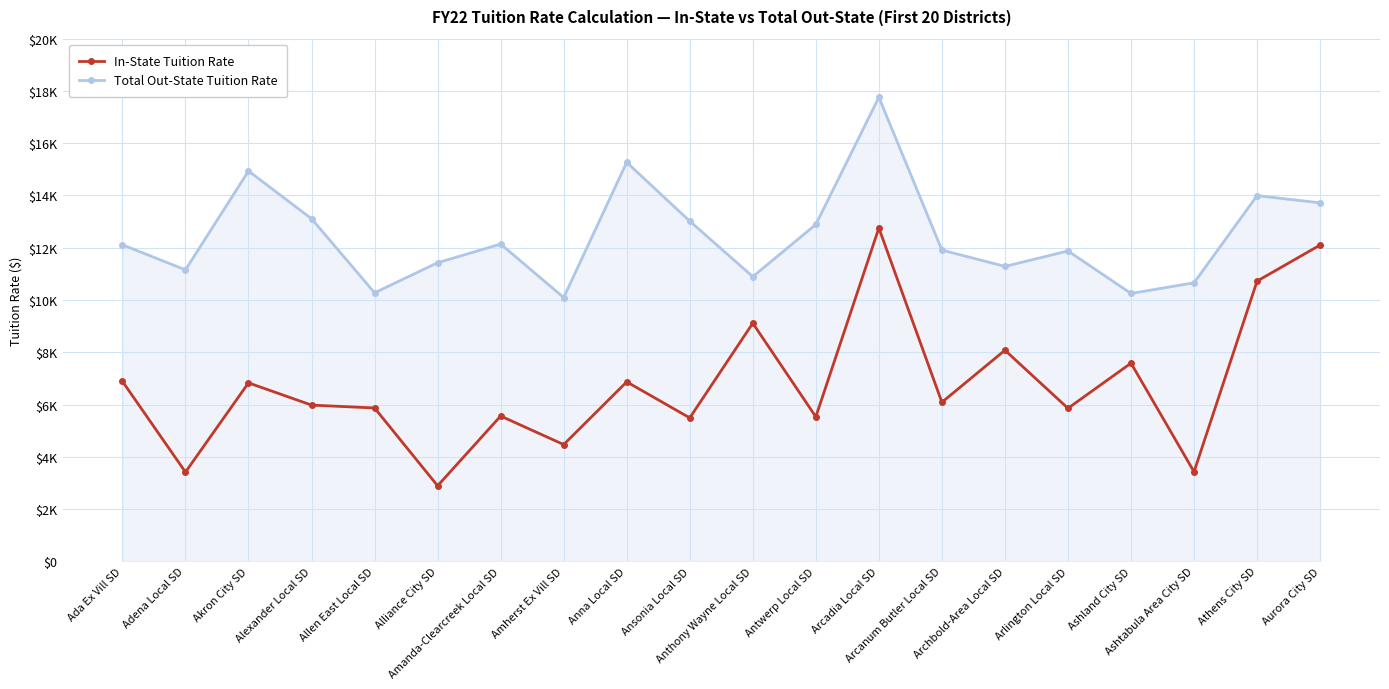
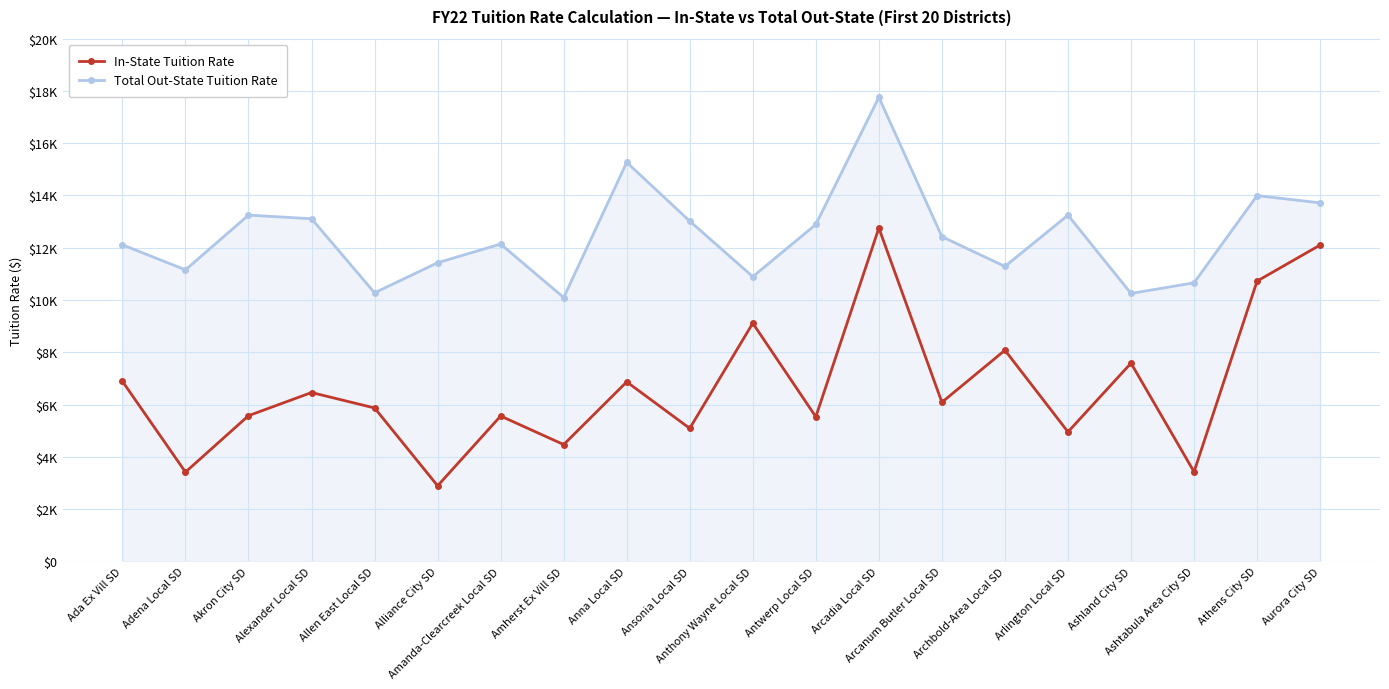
In-State Tuition Rate, Akron City SD: $6800 -> $5600
Total Out-State Tuition Rate, Akron City SD: $14900 -> $13200
In-State Tuition Rate, Alexander Local SD: $6000 -> $6500
In-State Tuition Rate, Ansonia Local SD: $5500 -> $5100
Total Out-State Tuition Rate, Arcanum Butler Local SD: $11900 -> $12400
In-State Tuition Rate, Arlington Local SD: $5900 -> $5000
Total Out-State Tuition Rate, Arlington Local SD: $11900 -> $13200
